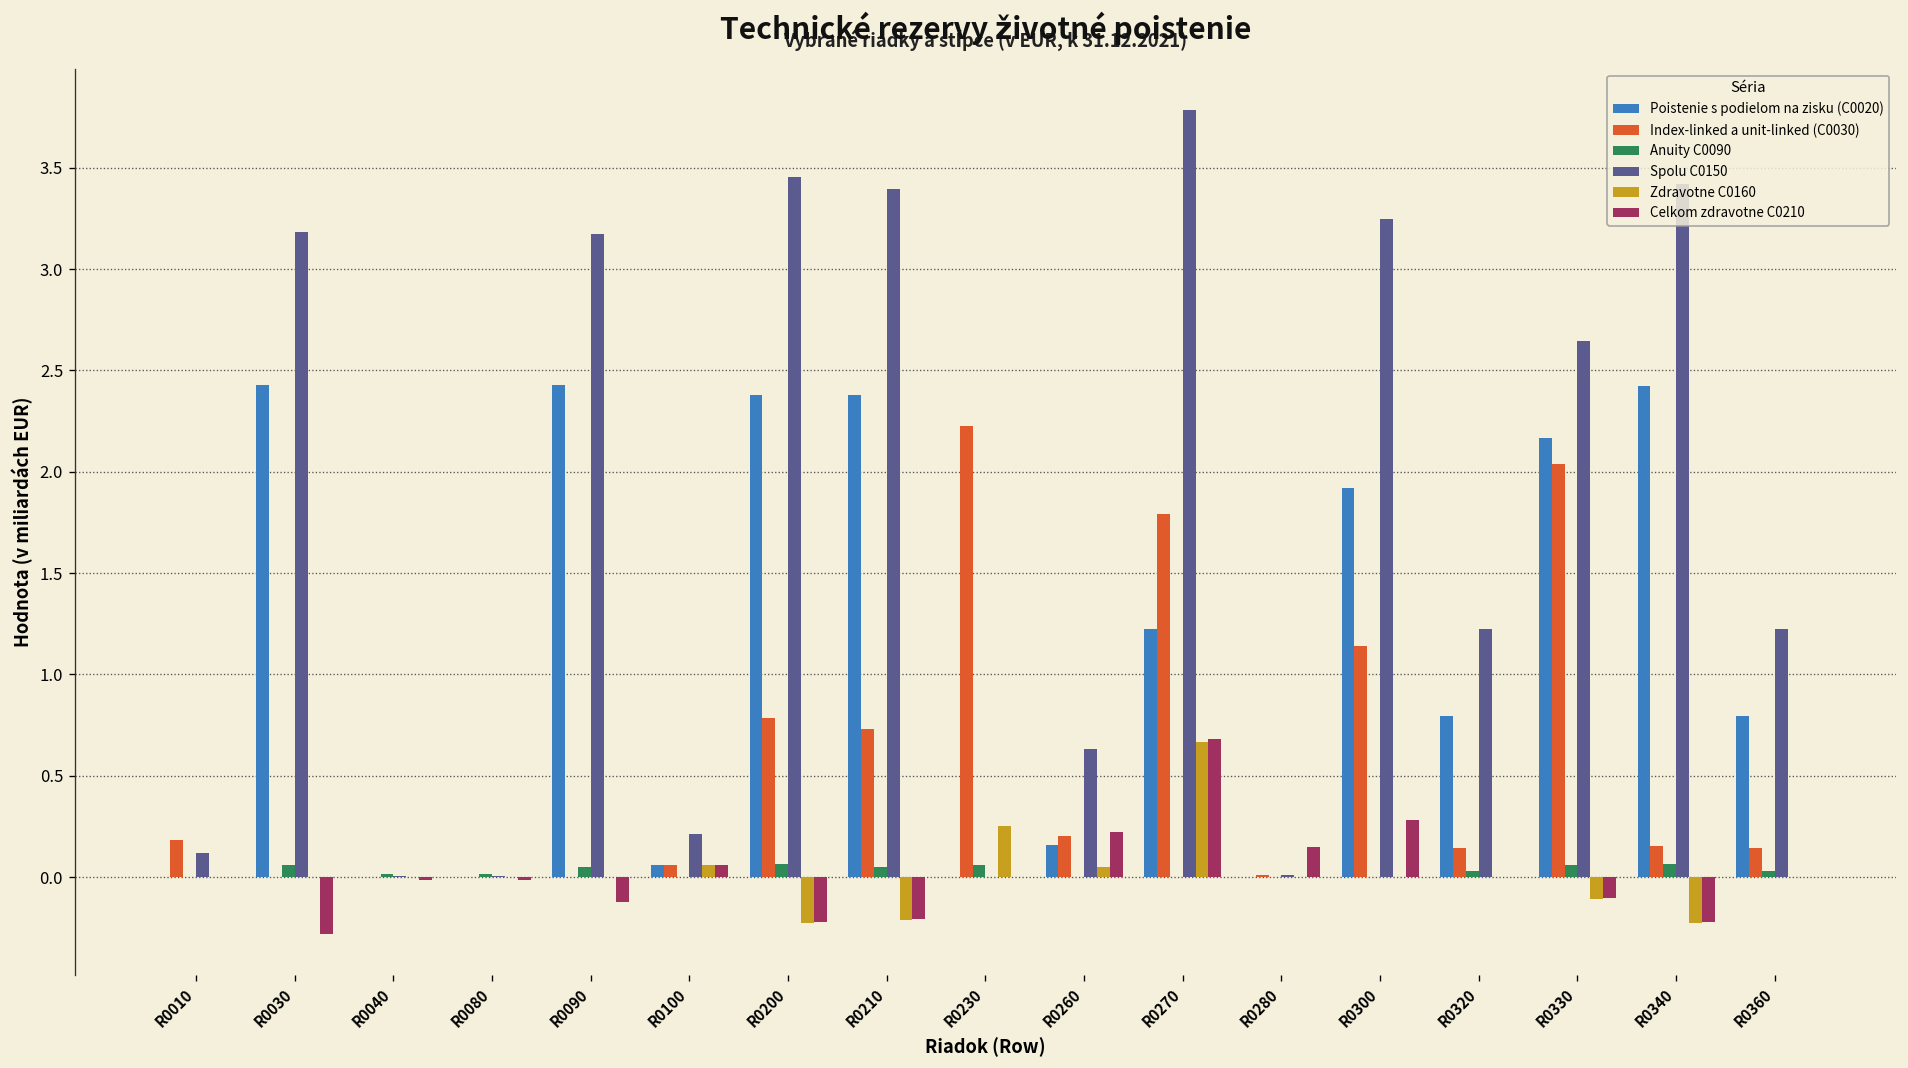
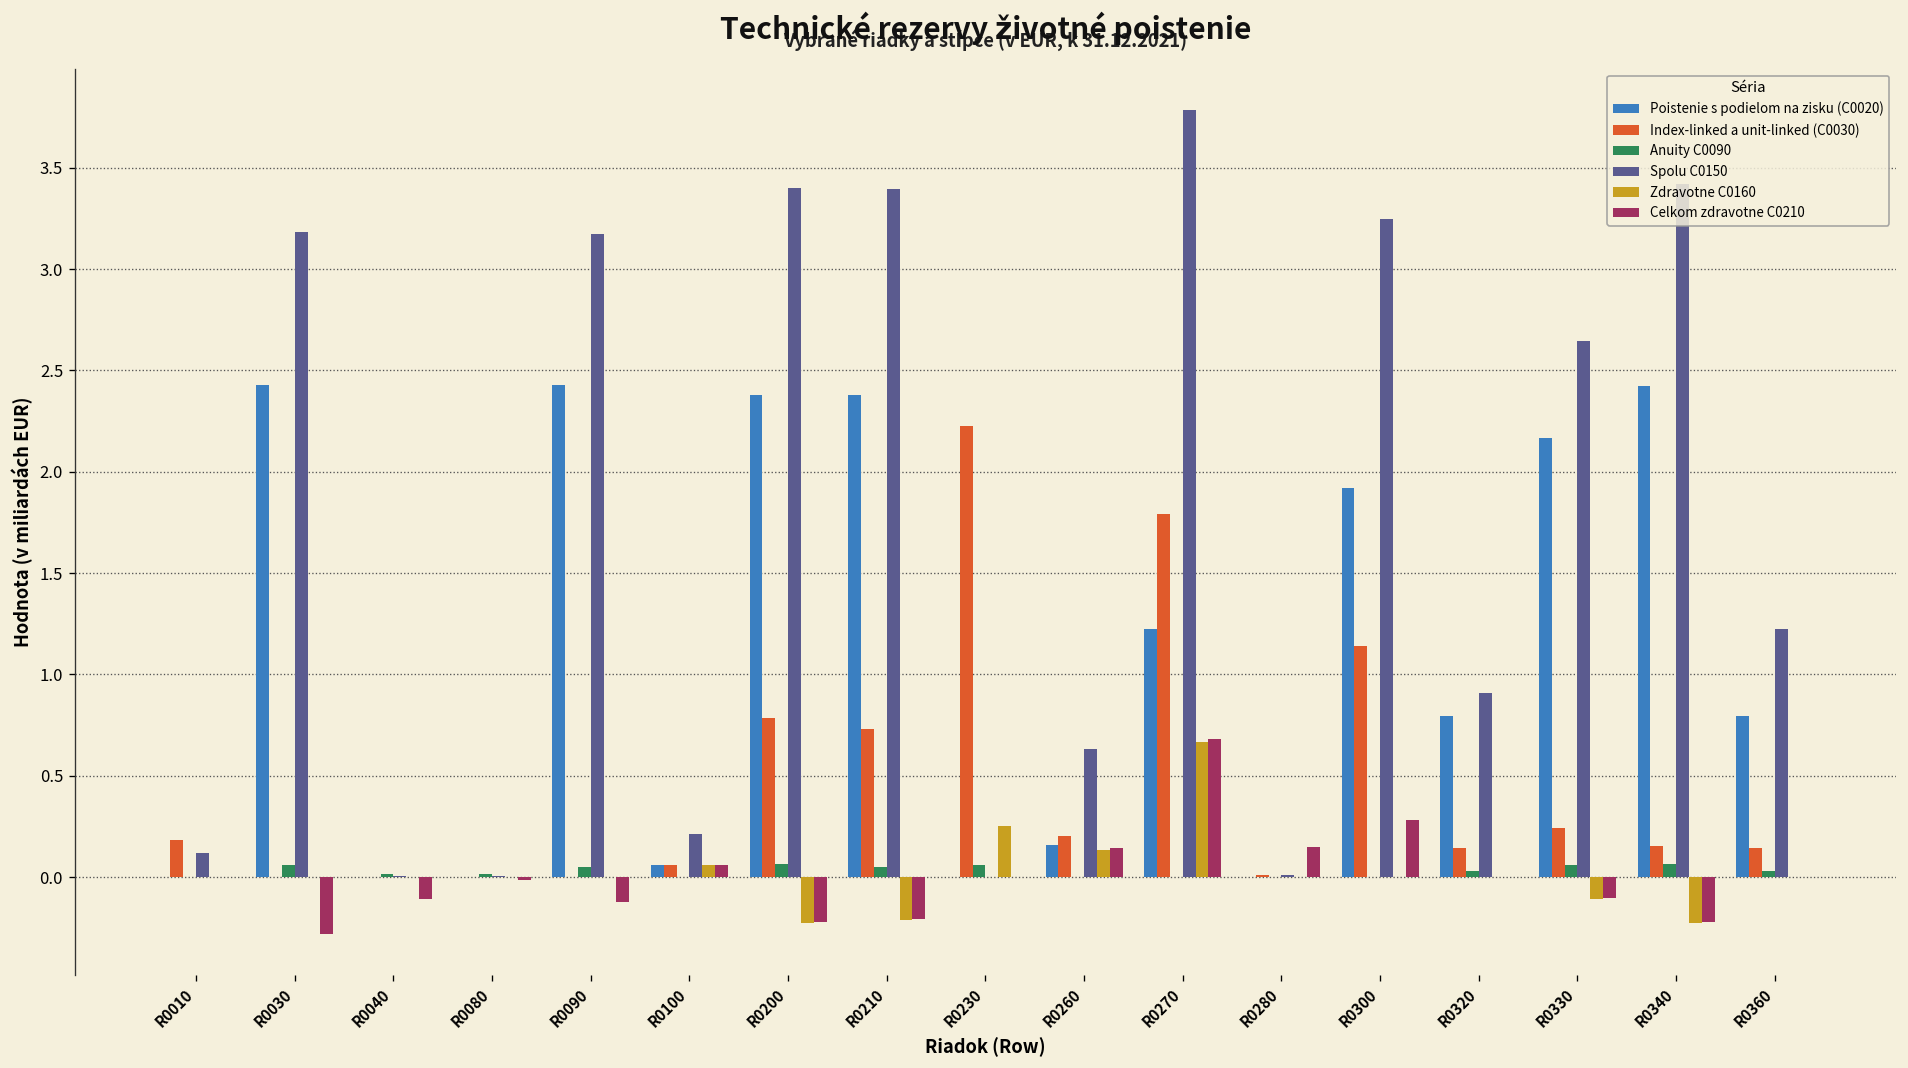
Celkom zdravotne C0210, R0040: -0.01 -> -0.11
Spolu C0150, R0200: 3.46 -> 3.40
Zdravotne C0160, R0260: 0.05 -> 0.13
Celkom zdravotne C0210, R0260: 0.22 -> 0.14
Spolu C0150, R0320: 1.22 -> 0.91
Index-linked a unit-linked (C0030), R0330: 2.04 -> 0.24
